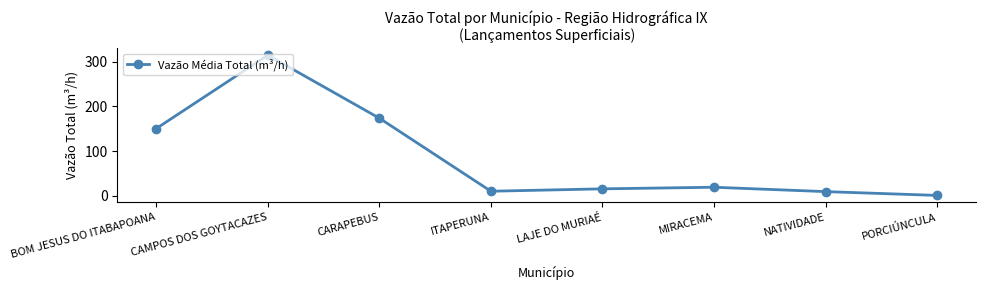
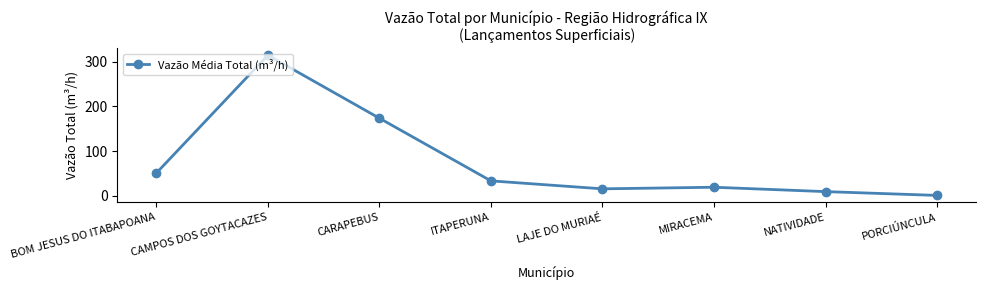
BOM JESUS DO ITABAPOANA: 150 -> 50
ITAPERUNA: 10 -> 30
